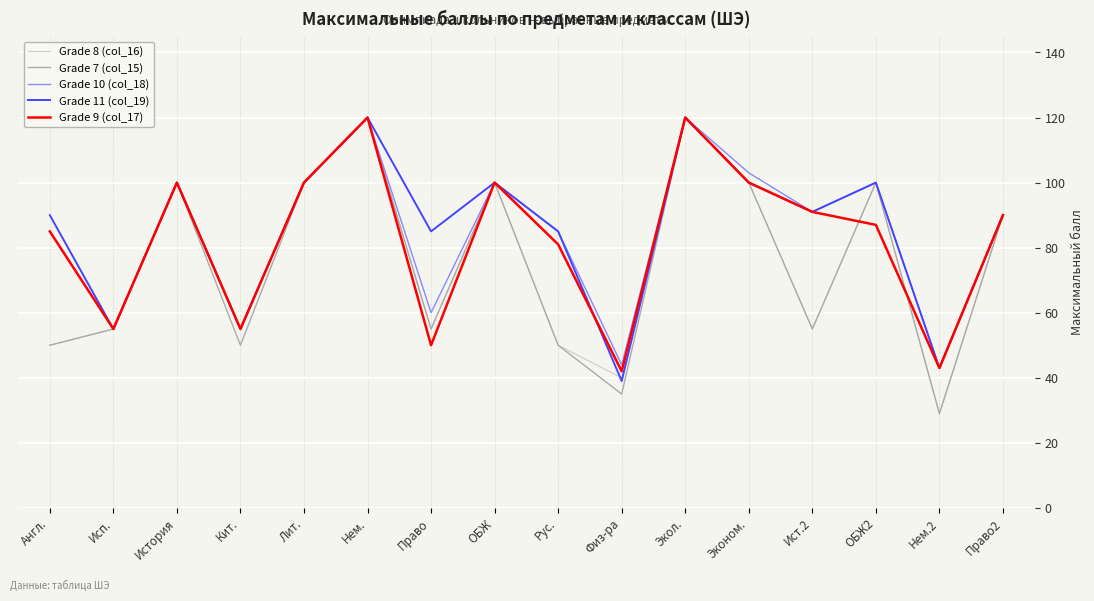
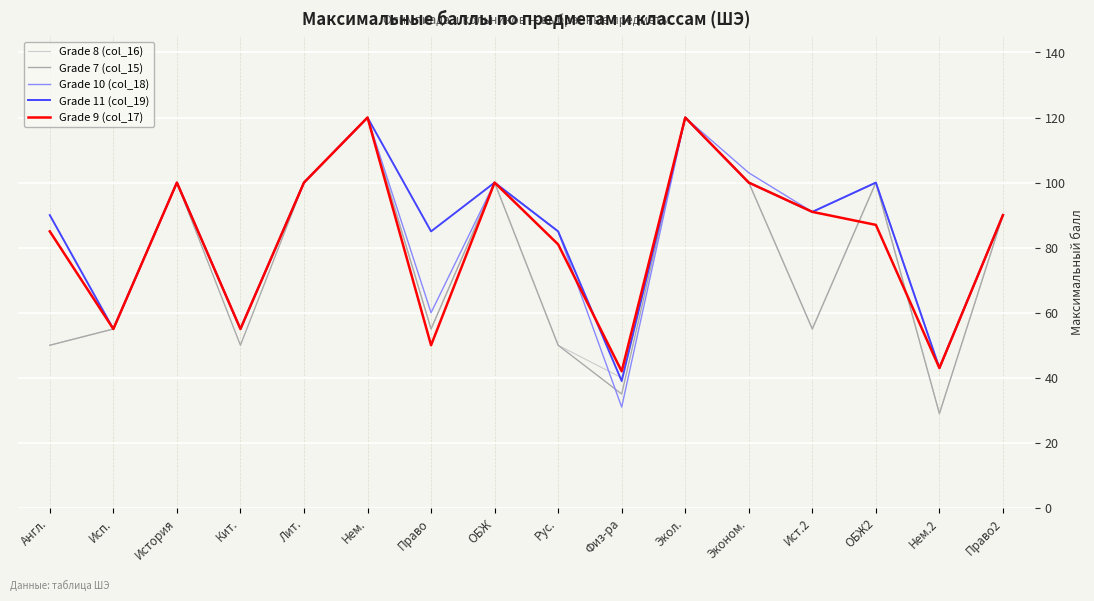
Grade 10 (col_18), Физ-ра: 44 -> 31
